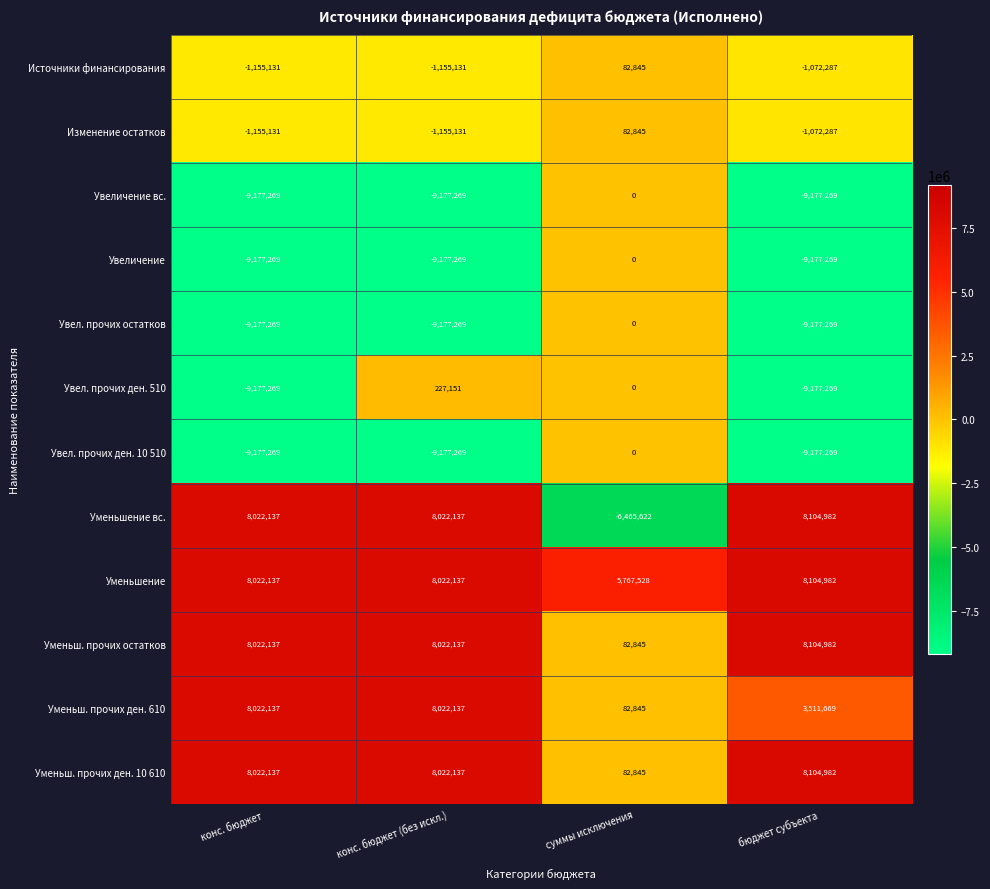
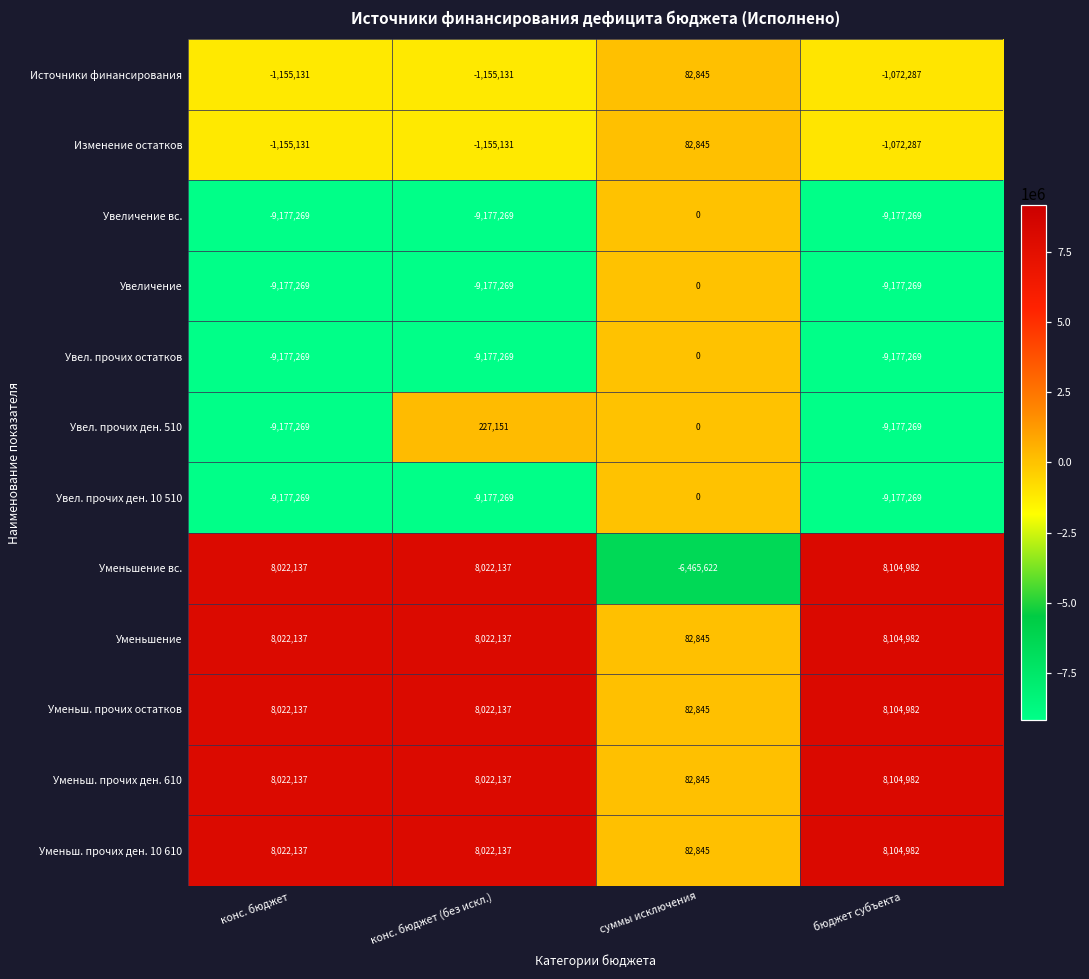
Уменьшение, суммы исключения: 5,767,528 -> 82,845
Уменьш. прочих ден. 610, бюджет субъекта: 3,511,669 -> 8,104,982
